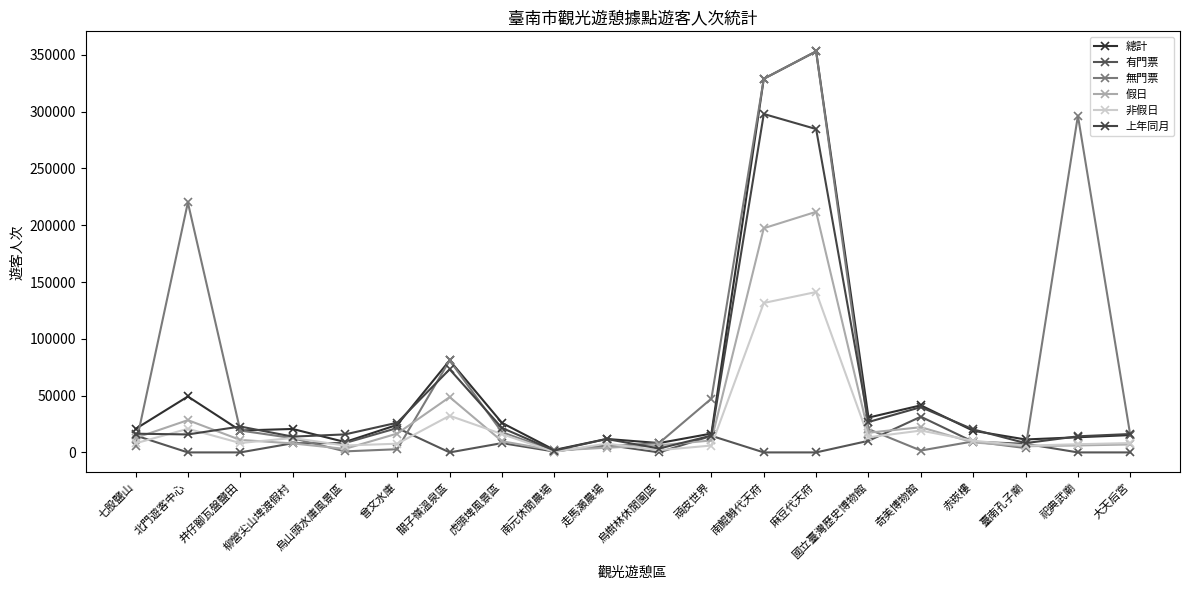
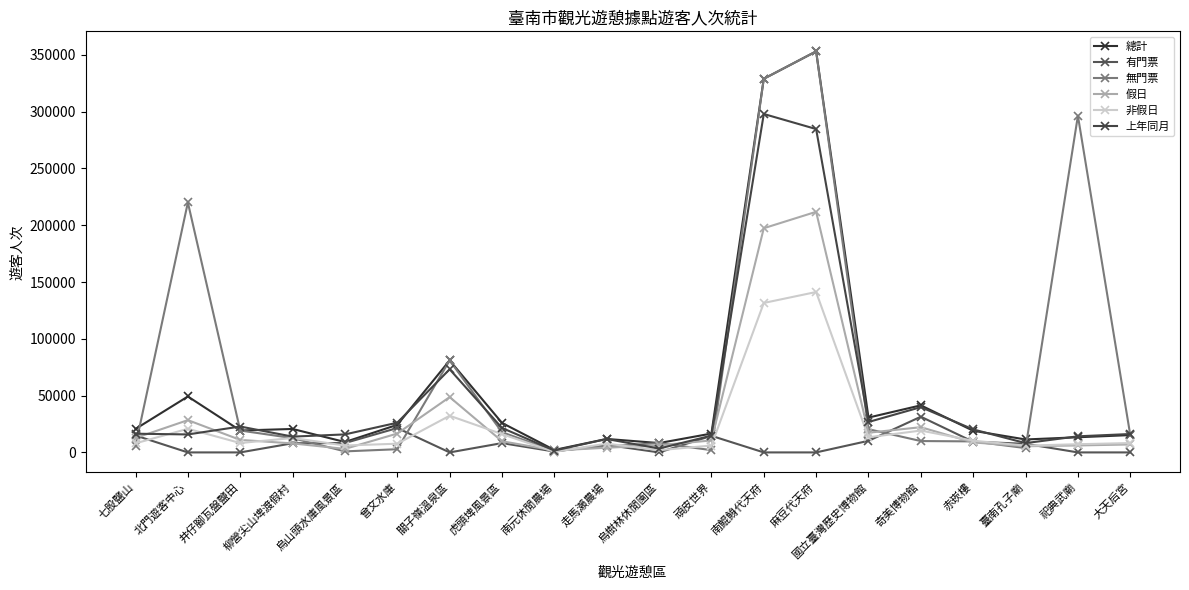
無門票, 頑皮世界: 47000 -> 2000
無門票, 奇美博物館: 2000 -> 10000
